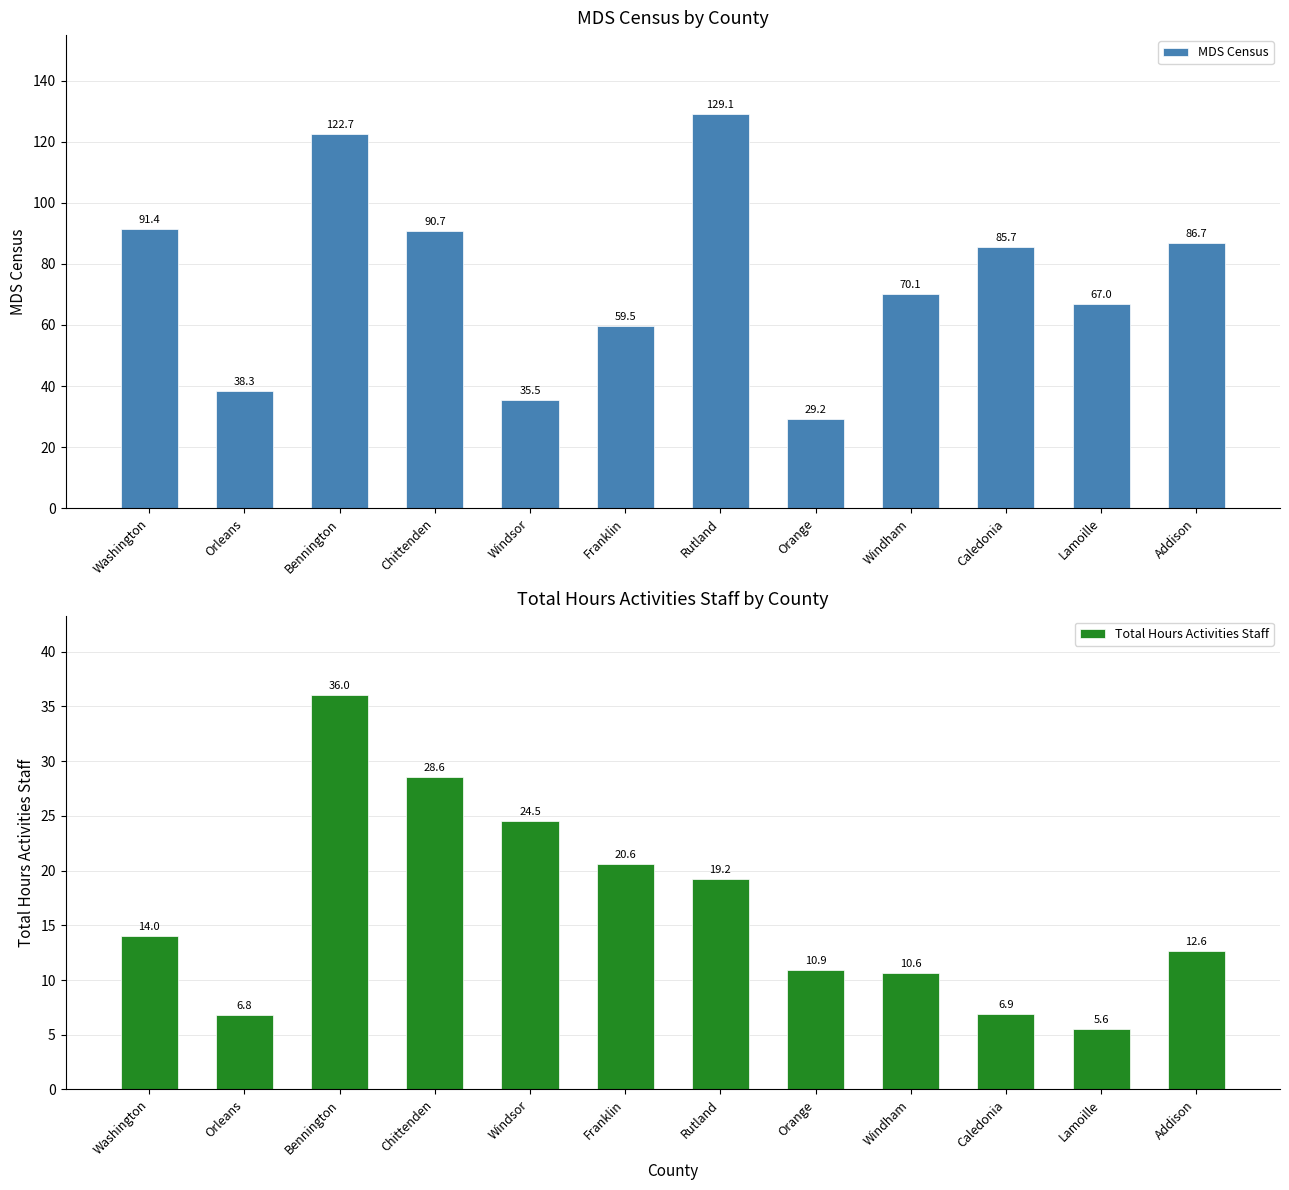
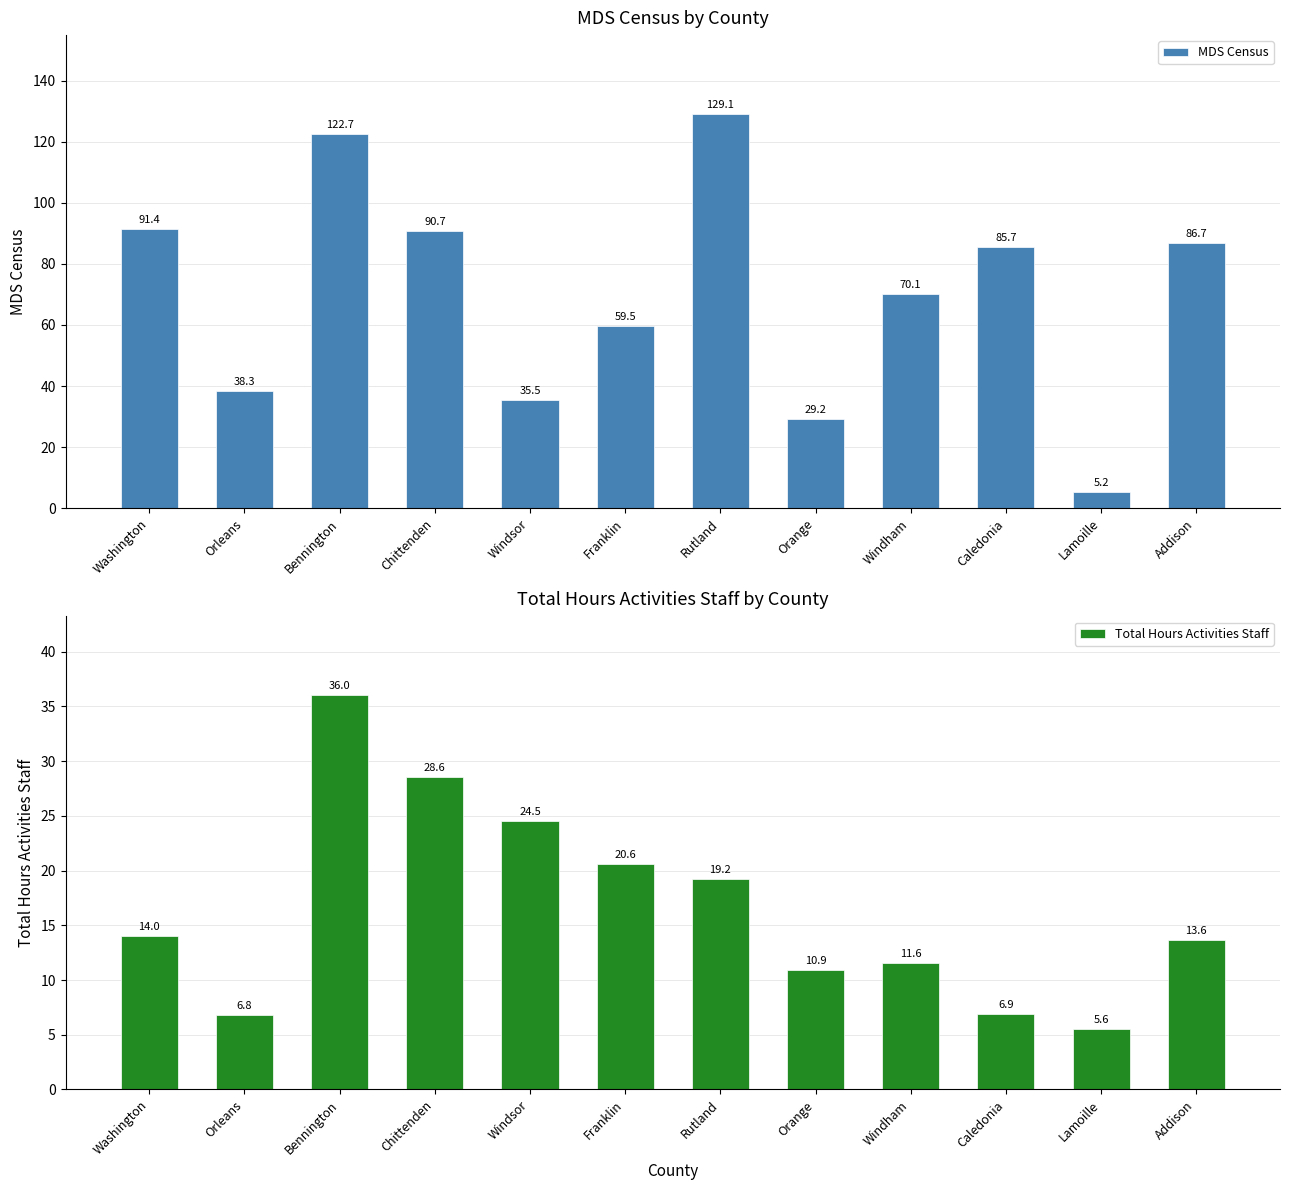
MDS Census by County, Lamoille: 67.0 -> 5.2
Total Hours Activities Staff by County, Windham: 10.6 -> 11.6
Total Hours Activities Staff by County, Addison: 12.6 -> 13.6
